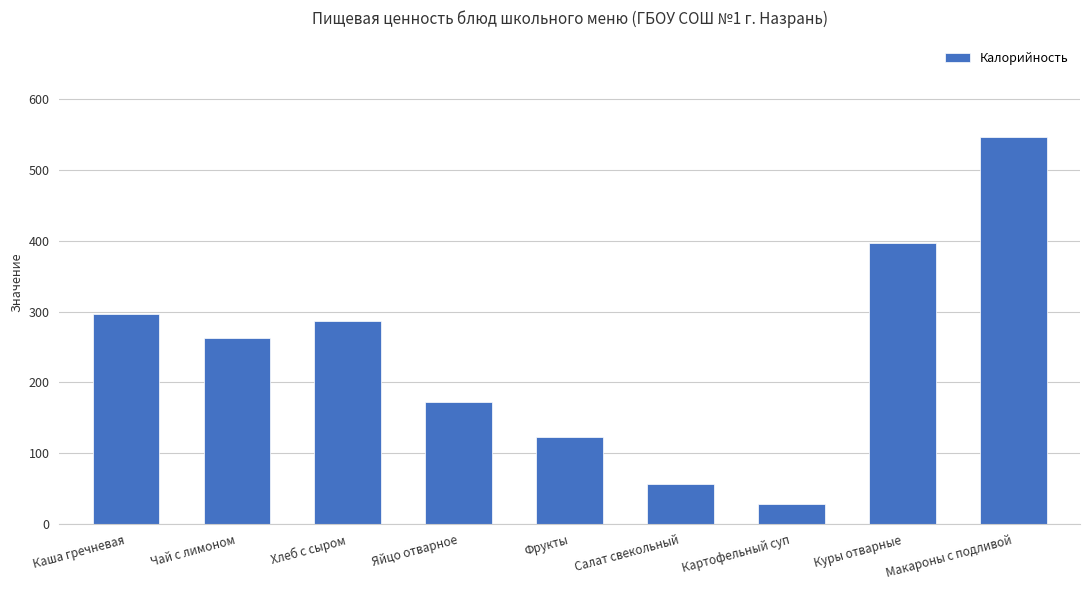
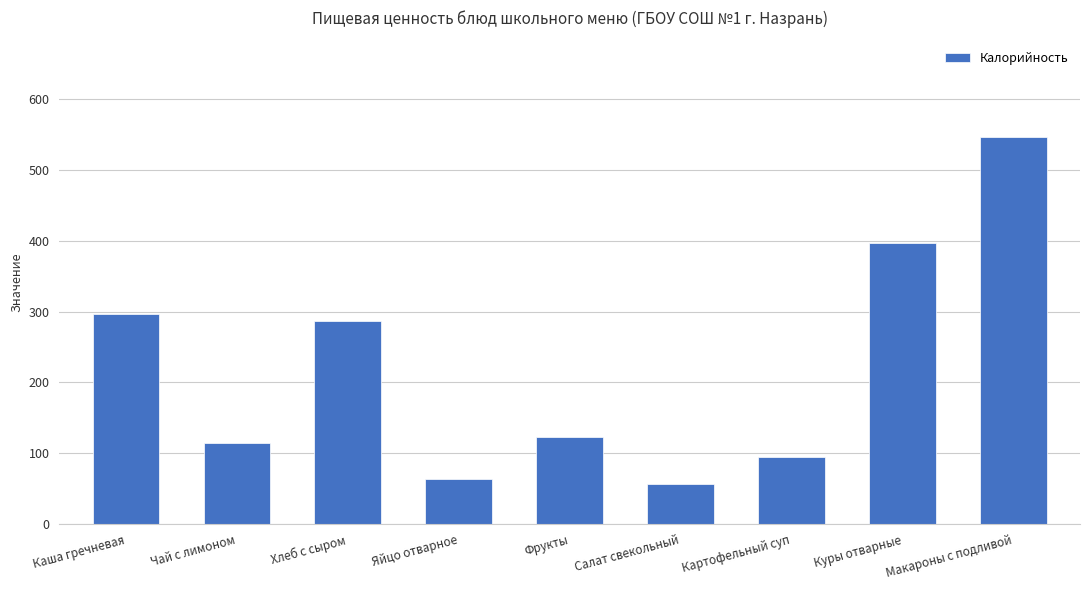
Чай с лимоном: 260 -> 120
Яйцо отварное: 170 -> 60
Картофельный суп: 30 -> 100
